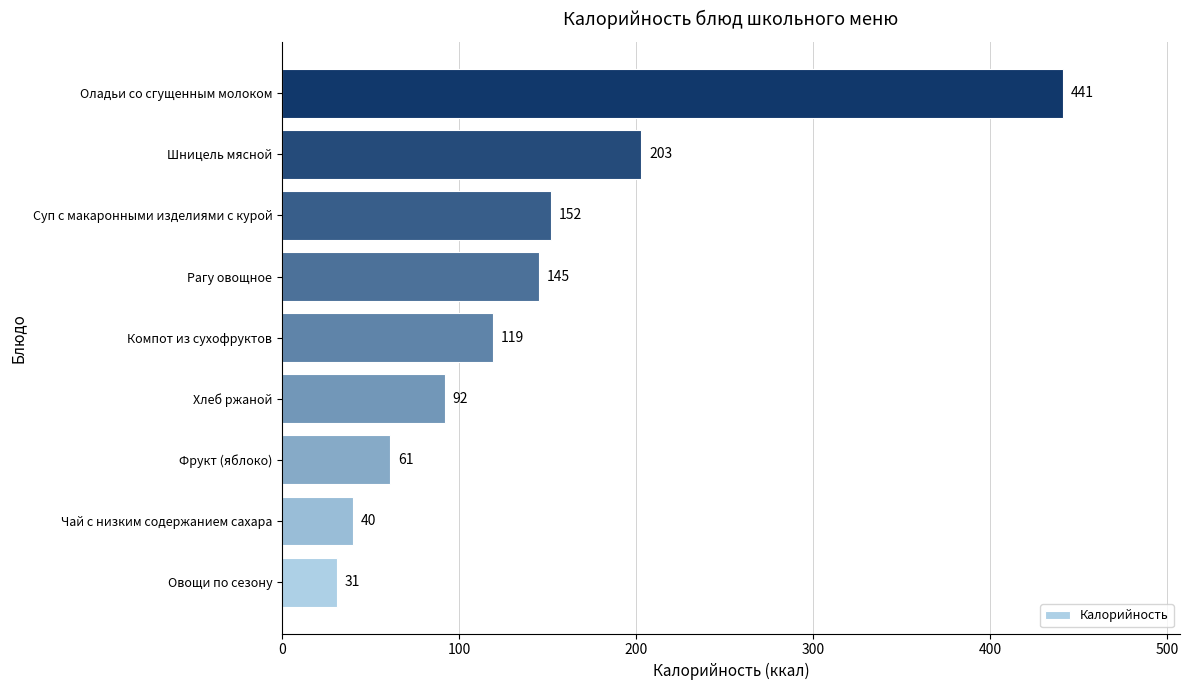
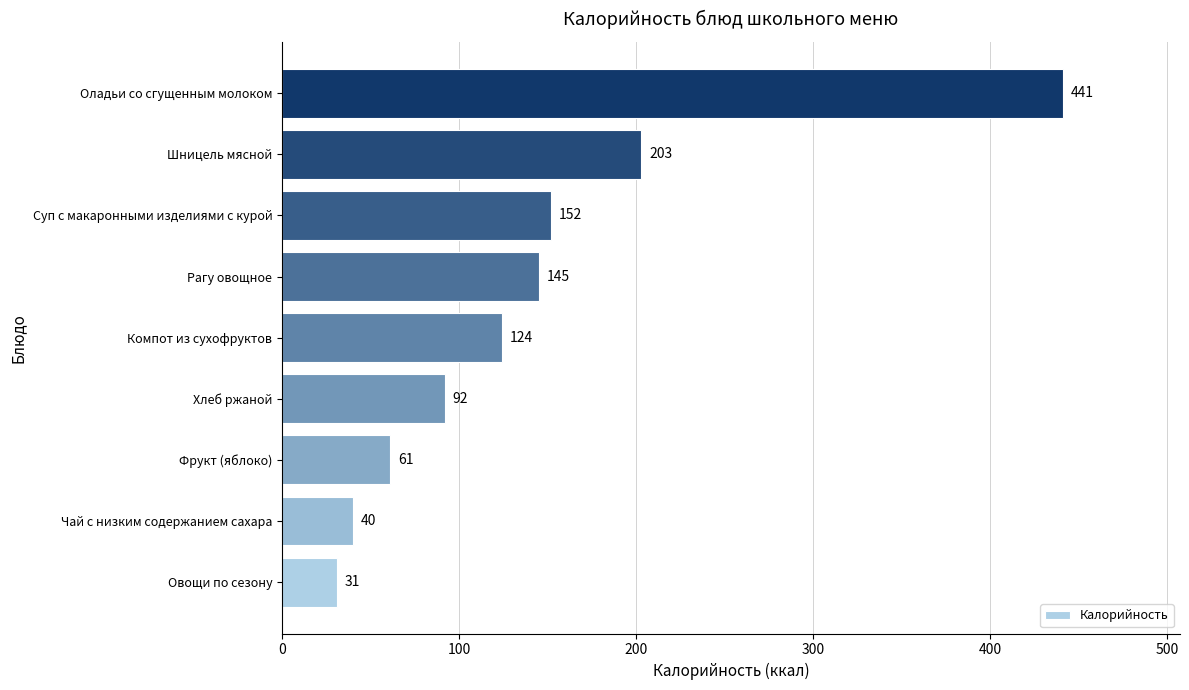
Компот из сухофруктов: 119 -> 124
